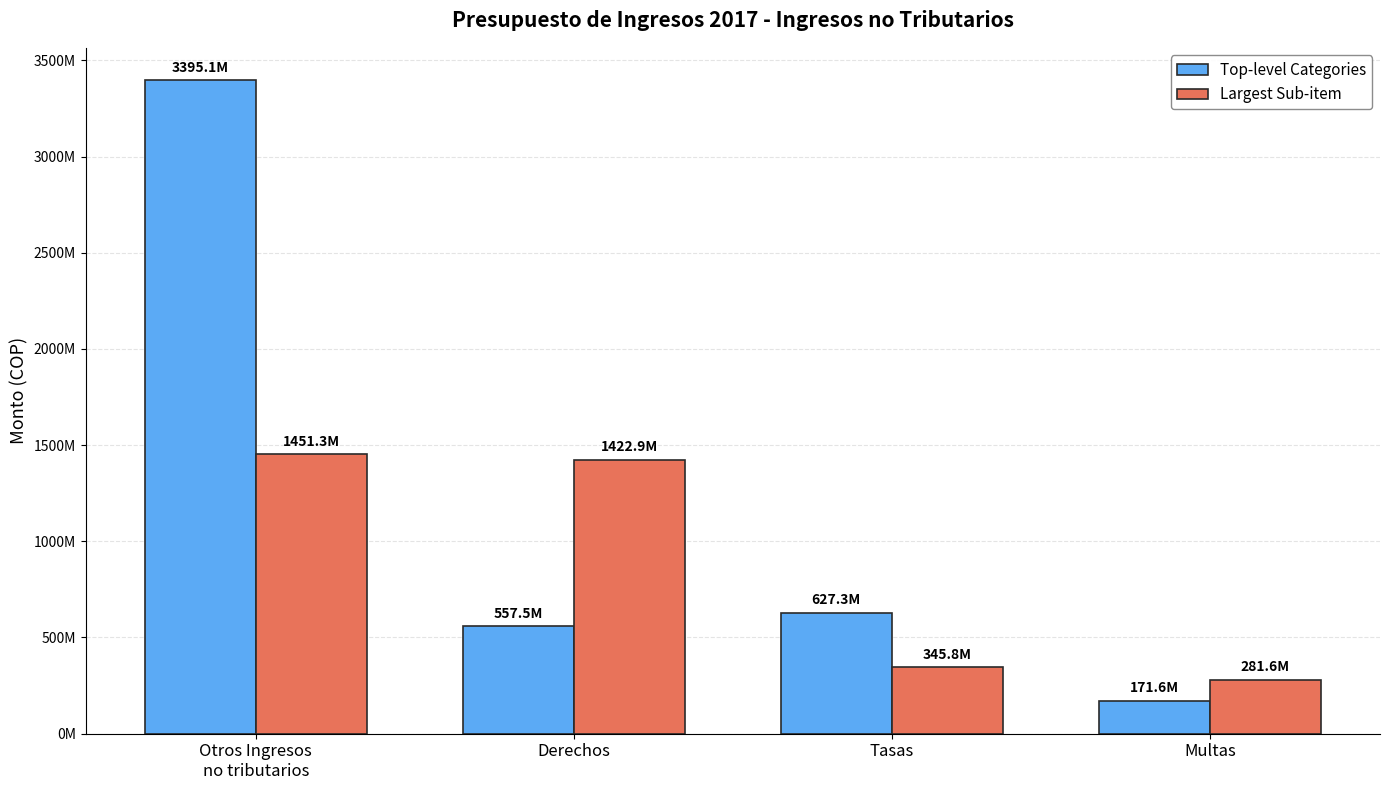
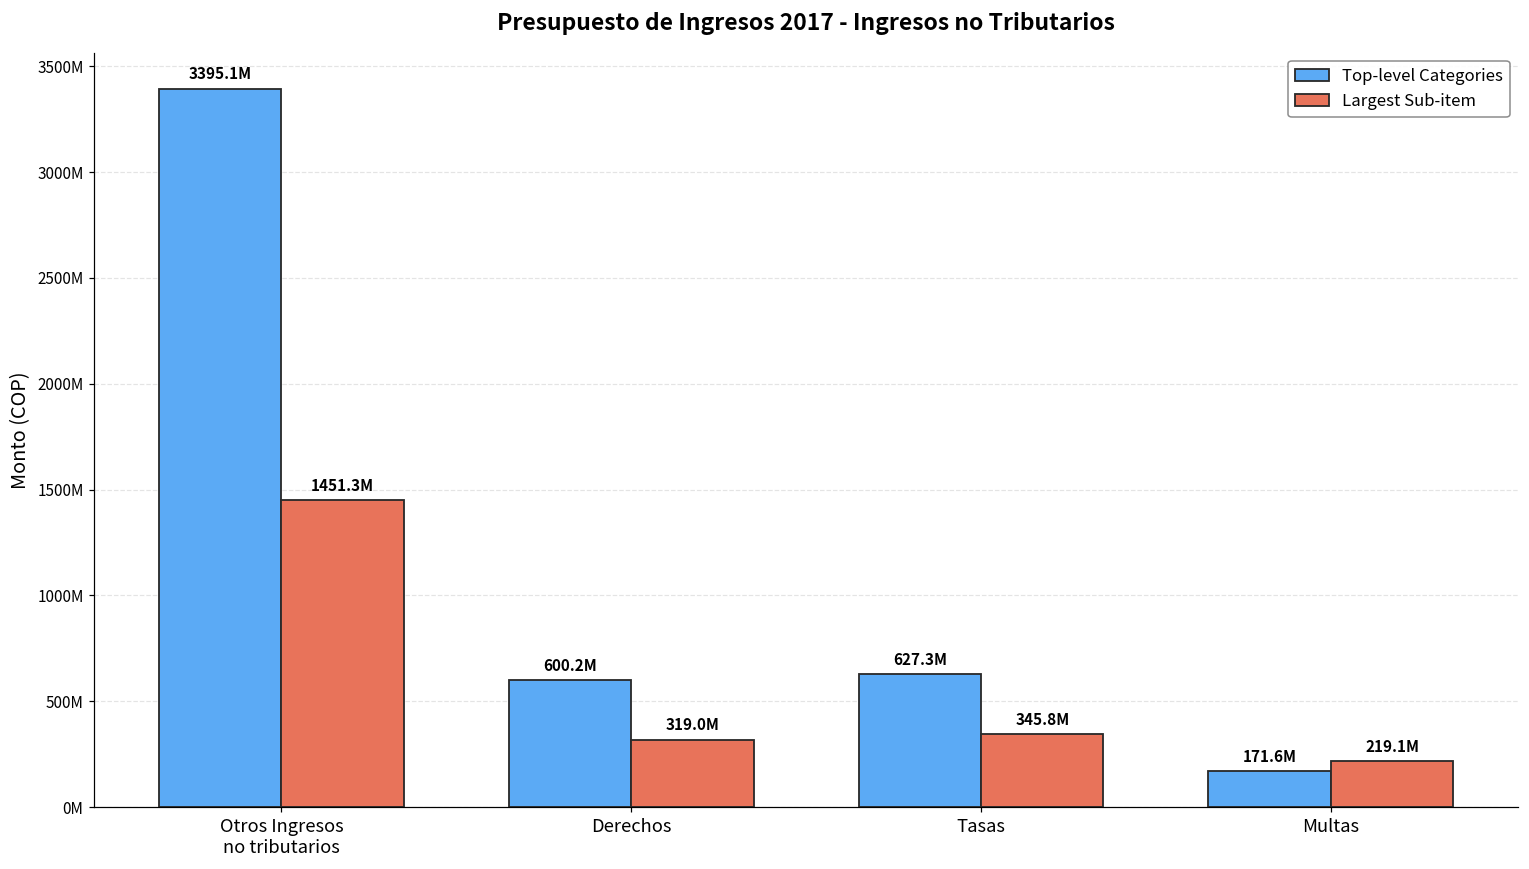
Top-level Categories, Derechos: 557.5M -> 600.2M
Largest Sub-item, Derechos: 1422.9M -> 319.0M
Largest Sub-item, Multas: 281.6M -> 219.1M
